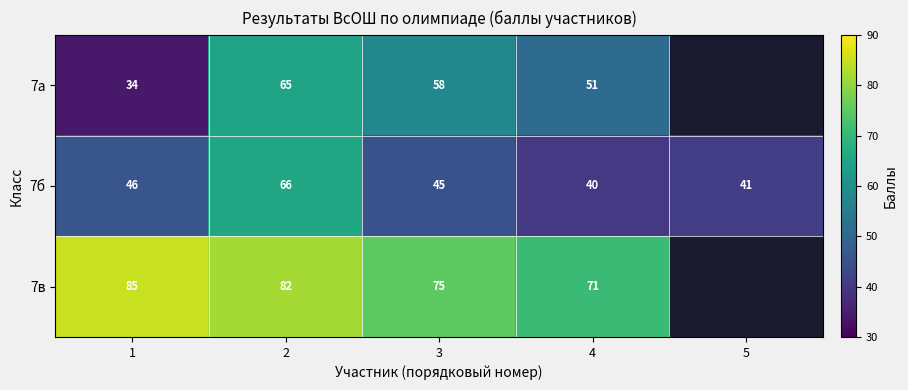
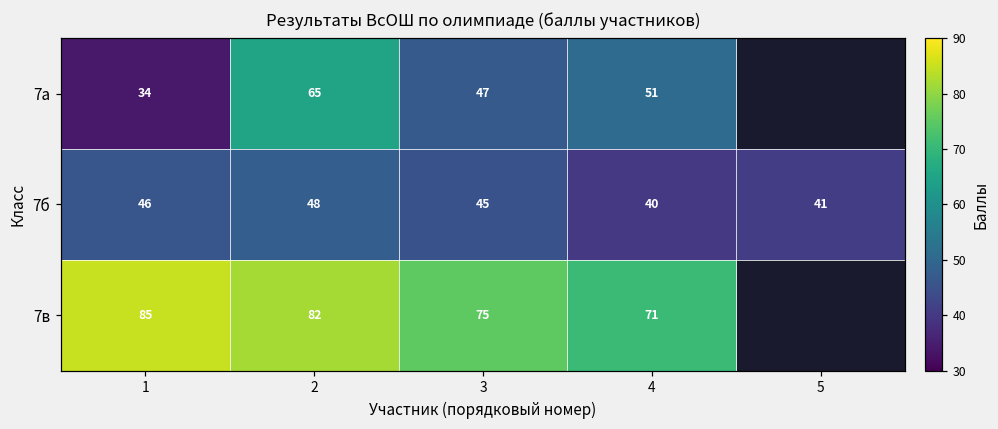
7а, 3: 58 -> 47
7б, 2: 66 -> 48
